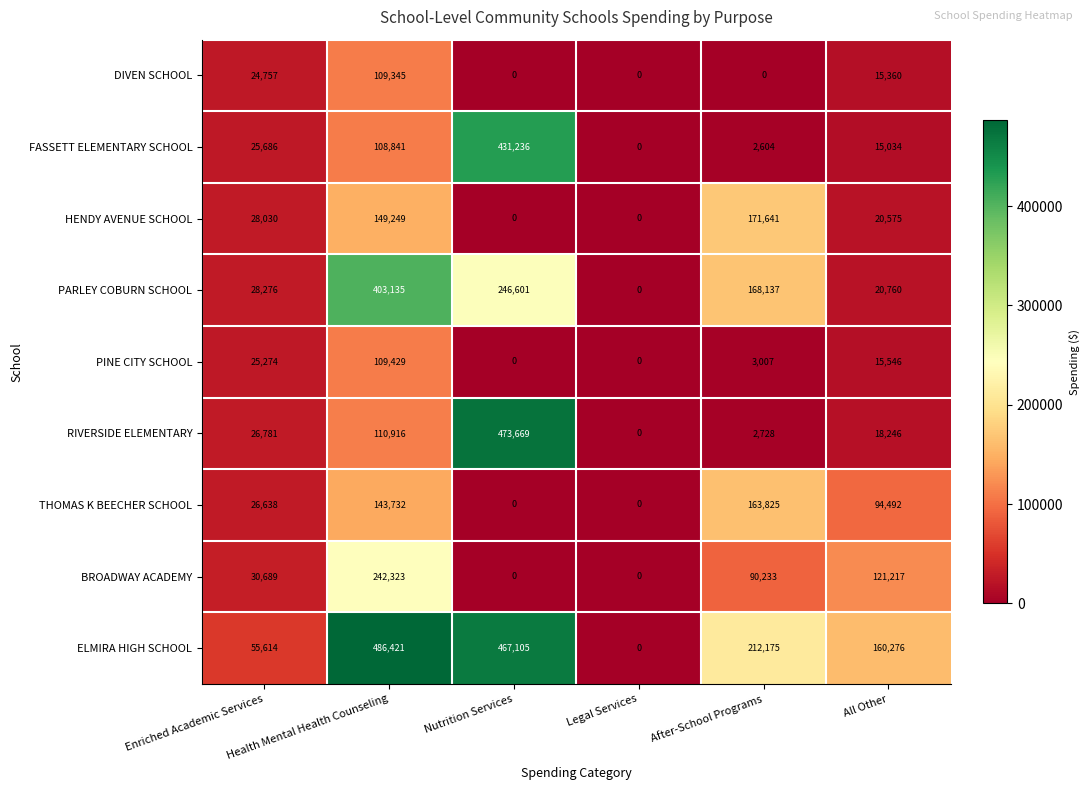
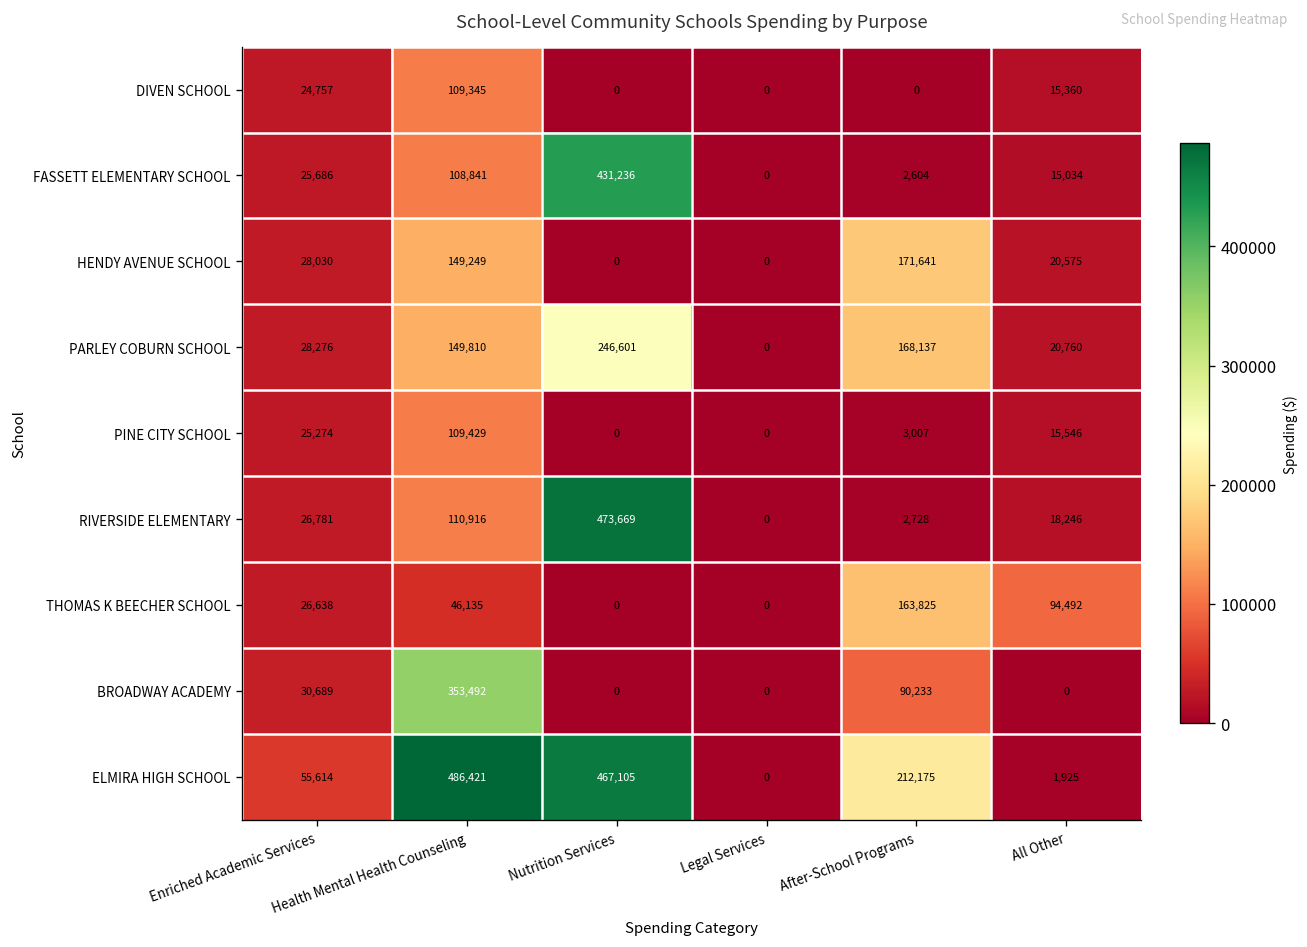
PARLEY COBURN SCHOOL, Health Mental Health Counseling: 403,135 -> 149,810
THOMAS K BEECHER SCHOOL, Health Mental Health Counseling: 143,732 -> 46,135
BROADWAY ACADEMY, Health Mental Health Counseling: 242,323 -> 353,492
BROADWAY ACADEMY, All Other: 121,217 -> 0
ELMIRA HIGH SCHOOL, All Other: 160,276 -> 1,925
